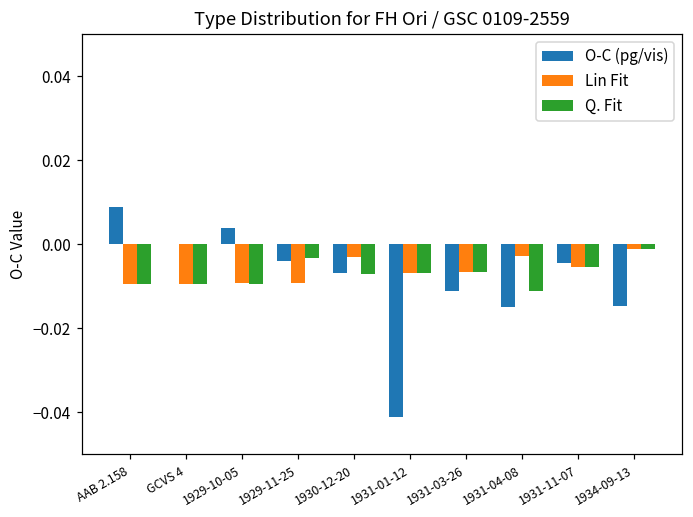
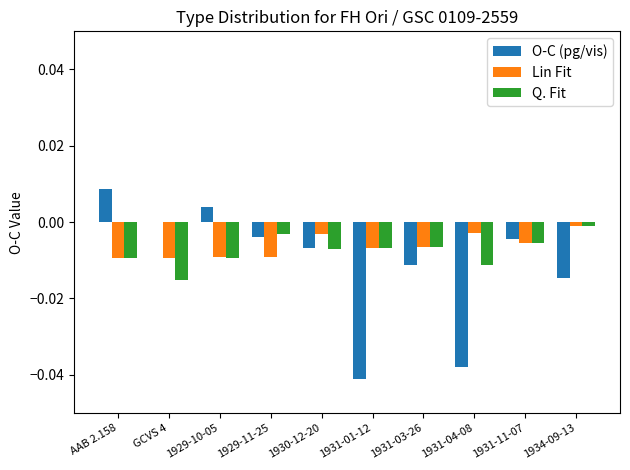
Q. Fit, GCVS 4: -0.009 -> -0.015
O-C (pg/vis), 1931-04-08: -0.015 -> -0.038
